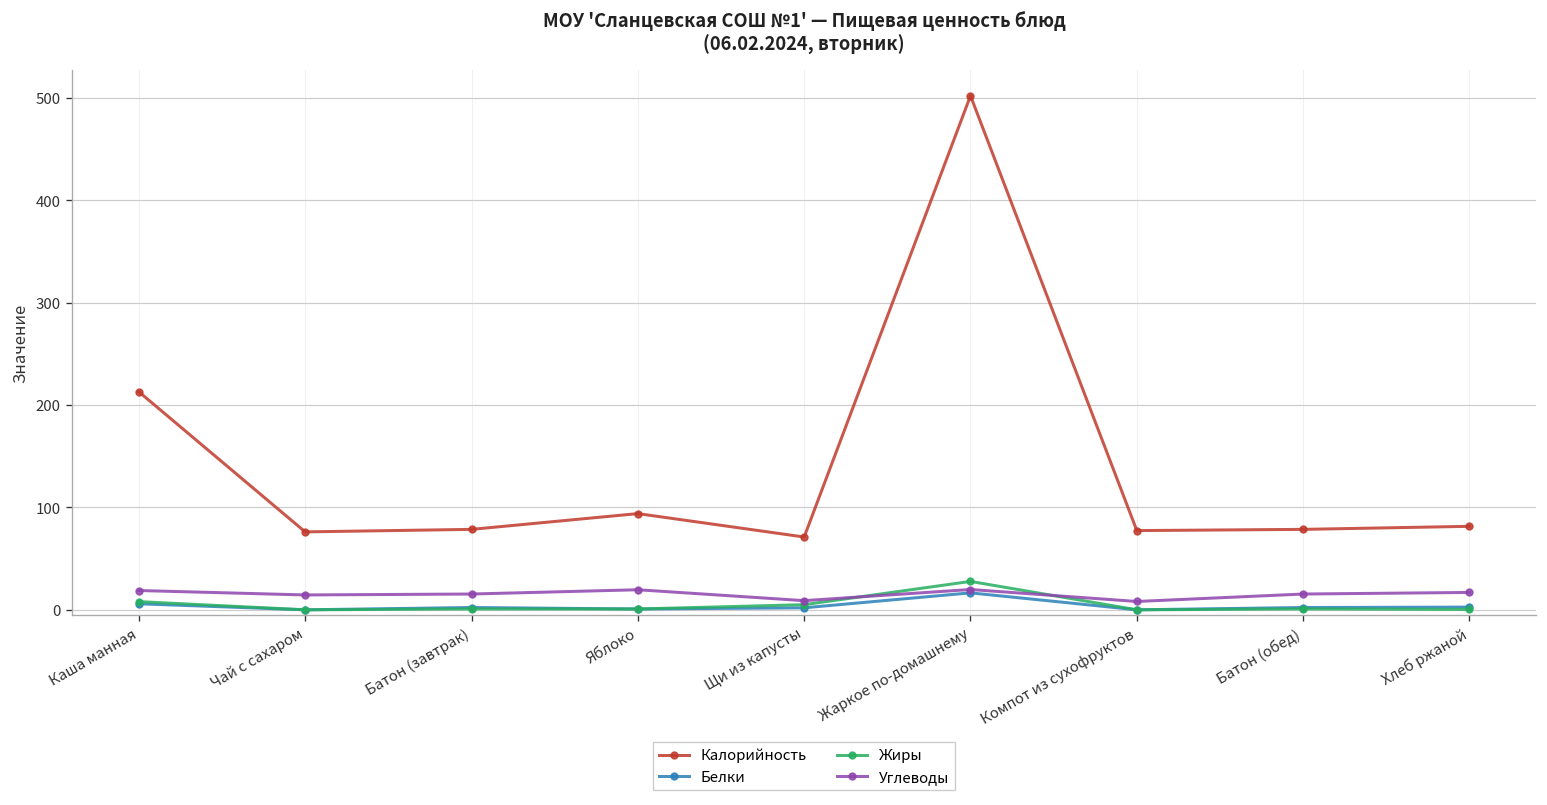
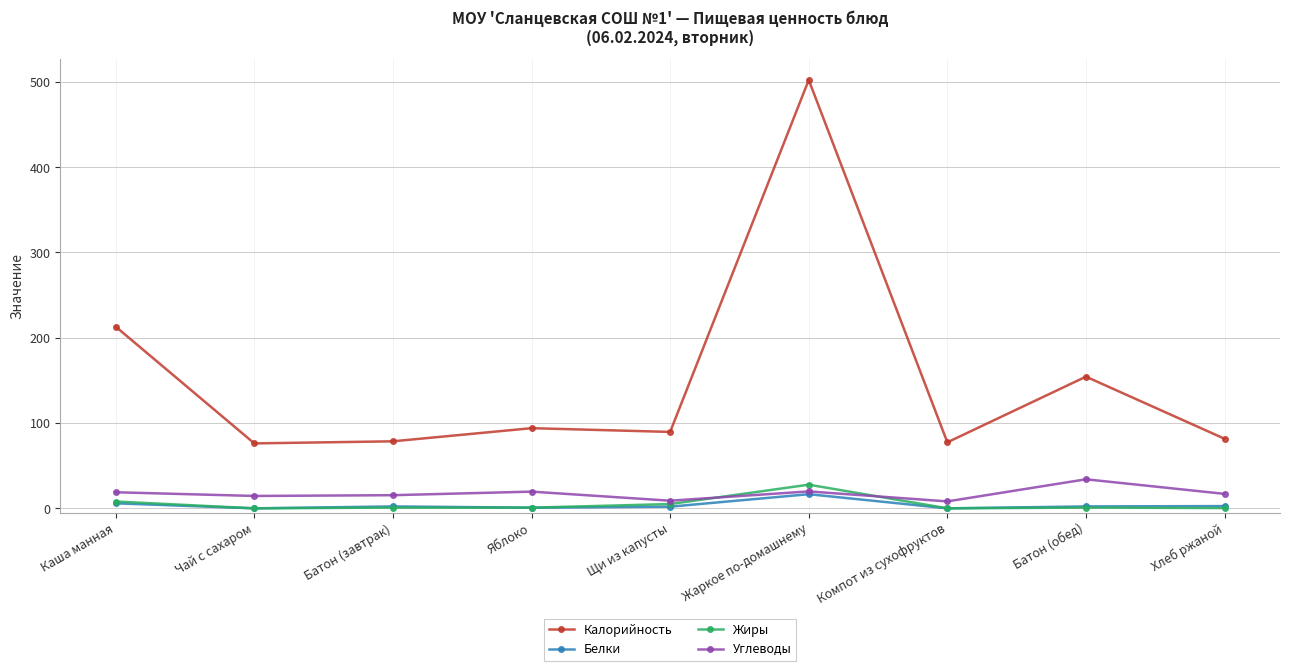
Калорийность, Щи из капусты: 70 -> 90
Калорийность, Батон (обед): 80 -> 150
Углеводы, Батон (обед): 20 -> 30
